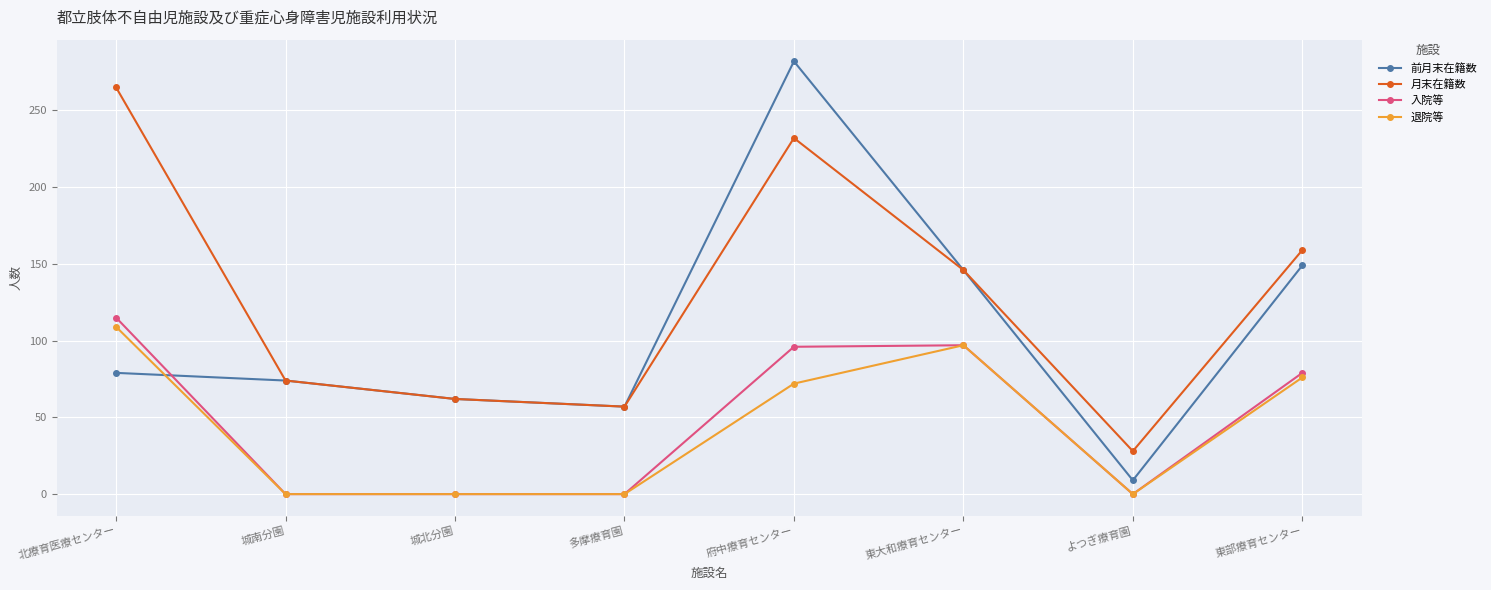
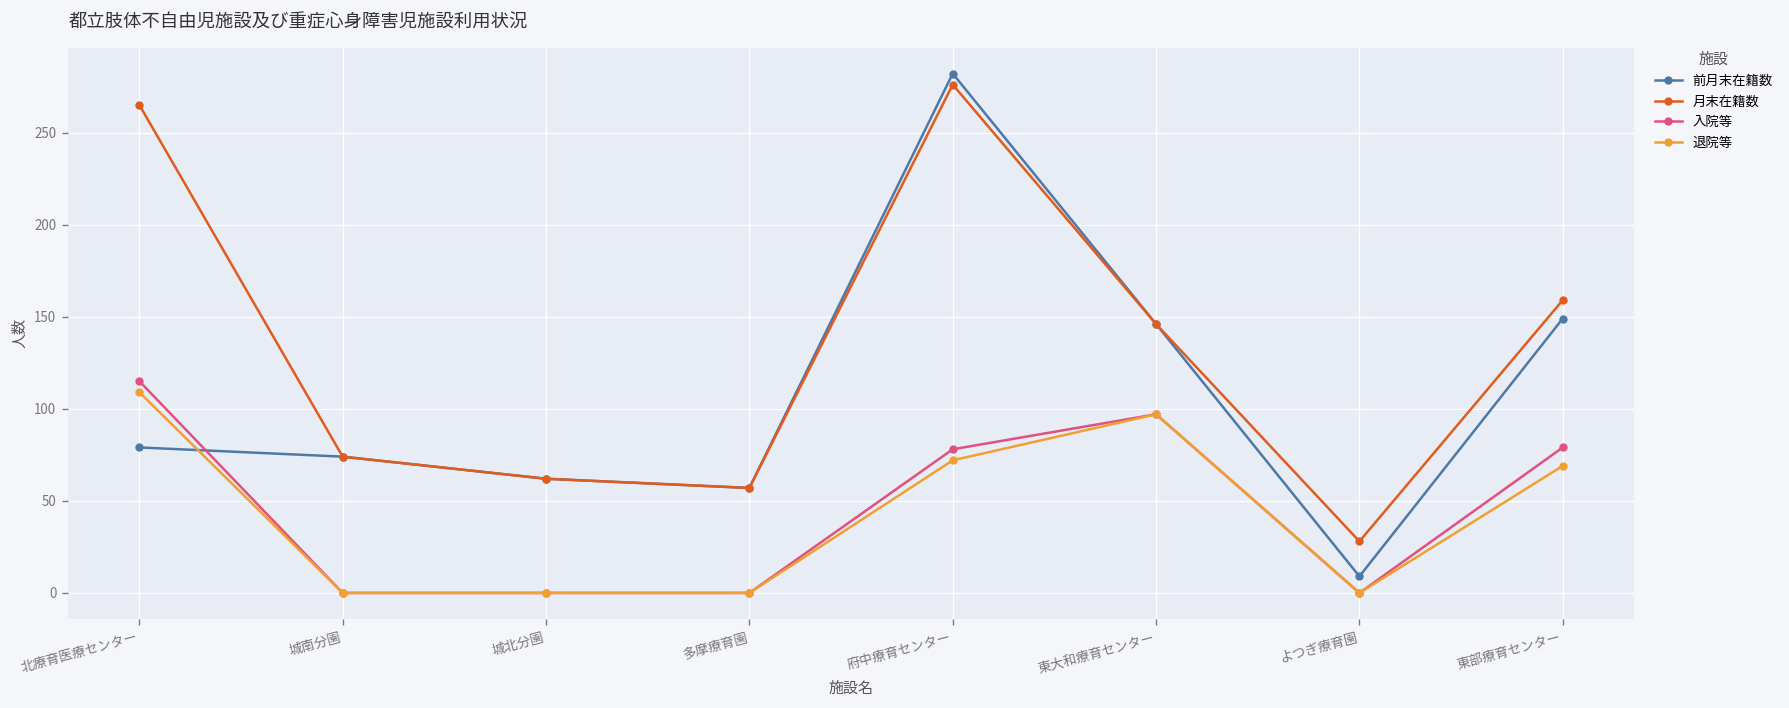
月末在籍数, 府中療育センター: 232 -> 276
入院等, 府中療育センター: 96 -> 78
退院等, 東部療育センター: 76 -> 69
